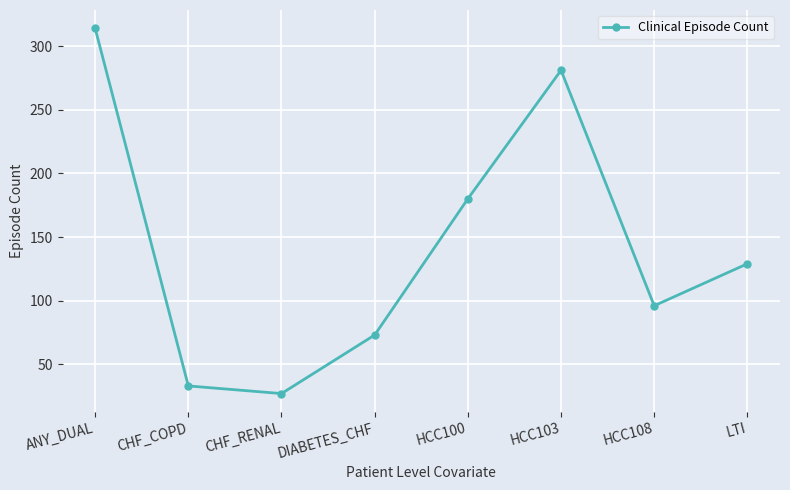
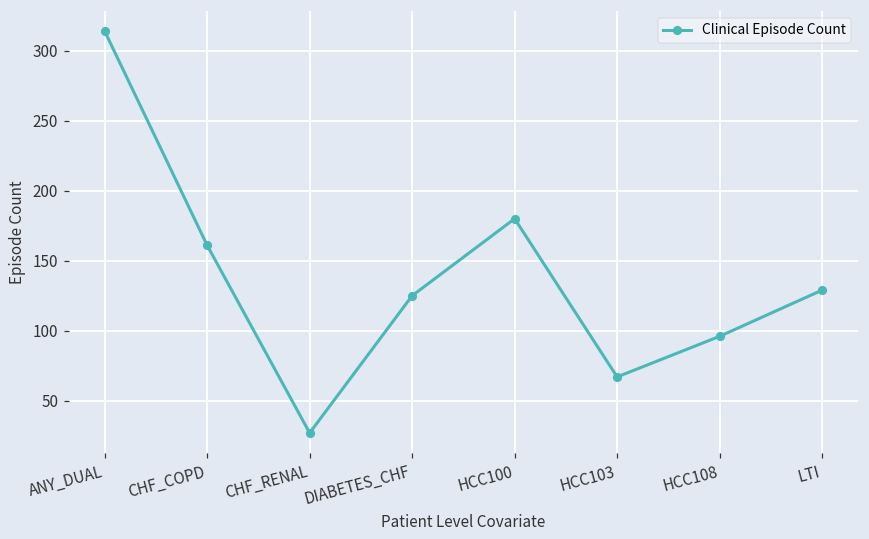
CHF_COPD: 33 -> 161
DIABETES_CHF: 73 -> 125
HCC103: 281 -> 67
